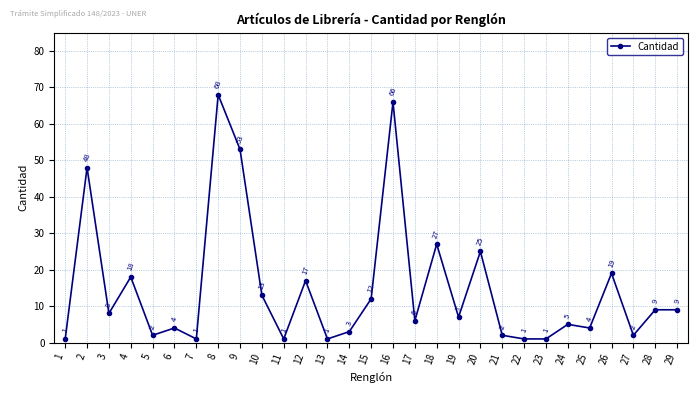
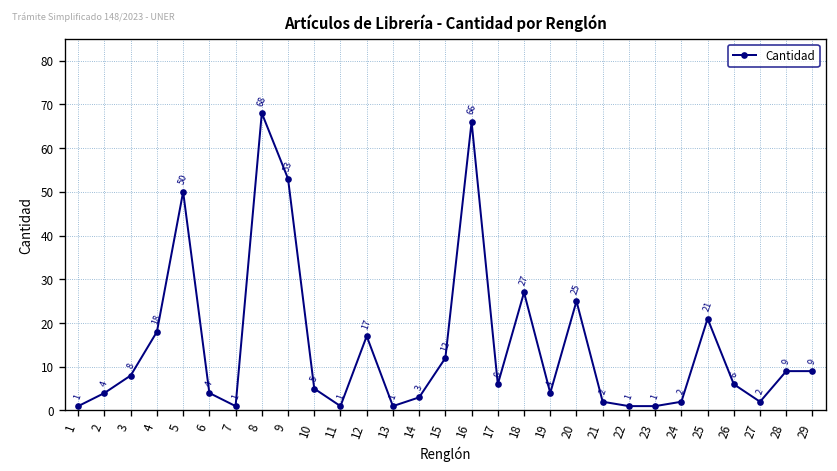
2: 48 -> 4
5: 2 -> 50
10: 13 -> 5
19: 7 -> 4
24: 5 -> 2
25: 4 -> 21
26: 19 -> 6
